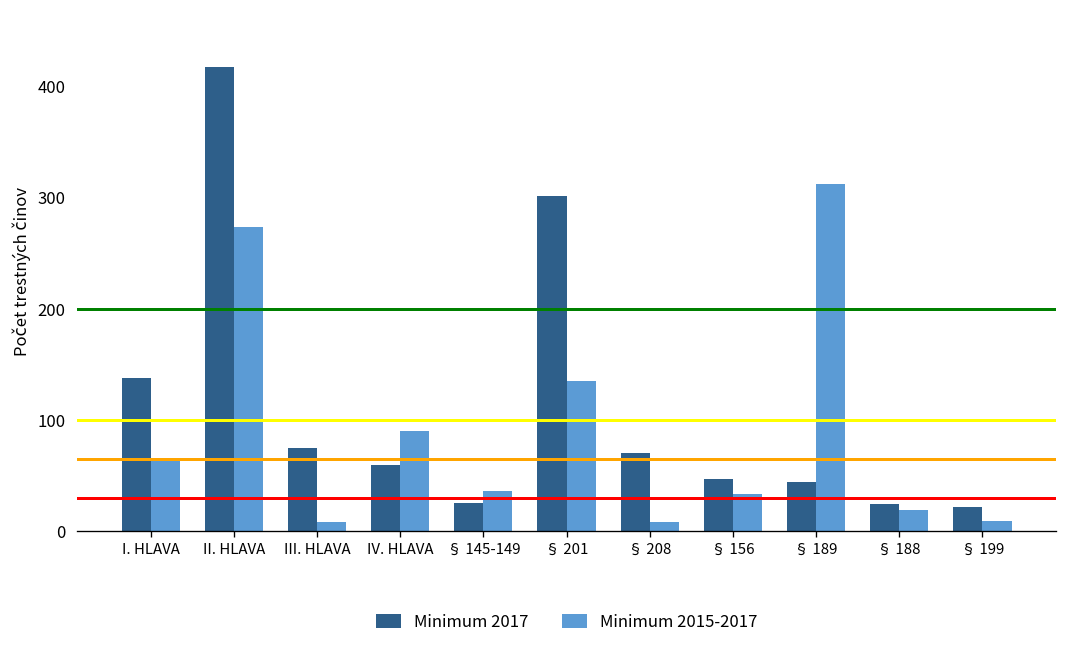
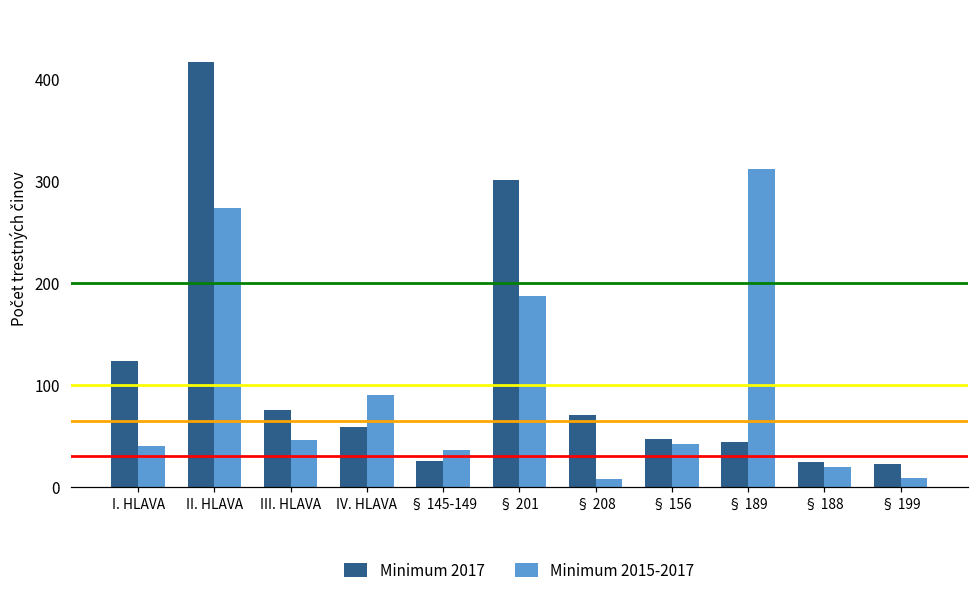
Minimum 2017, I. HLAVA: 140 -> 120
Minimum 2015-2017, I. HLAVA: 70 -> 40
Minimum 2015-2017, III. HLAVA: 10 -> 50
Minimum 2015-2017, § 201: 140 -> 190
Minimum 2015-2017, § 156: 30 -> 40
